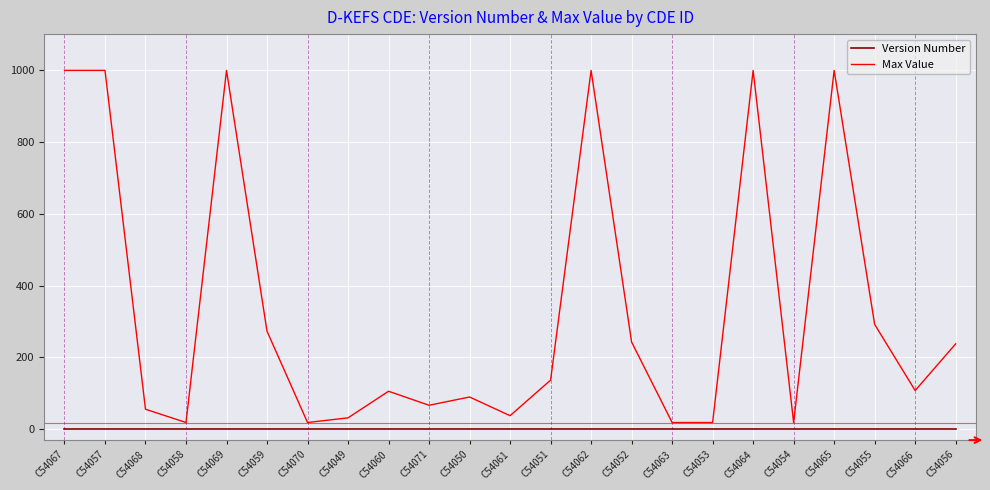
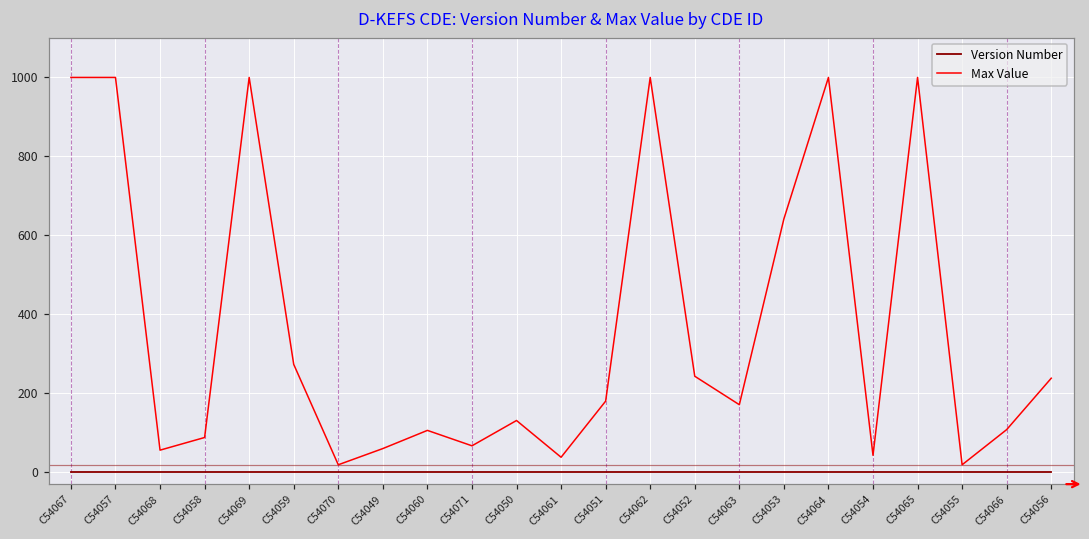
Max Value, C54058: 20 -> 90
Max Value, C54049: 30 -> 60
Max Value, C54050: 90 -> 130
Max Value, C54051: 140 -> 180
Max Value, C54063: 20 -> 170
Max Value, C54053: 20 -> 640
Max Value, C54054: 20 -> 40
Max Value, C54055: 290 -> 20
